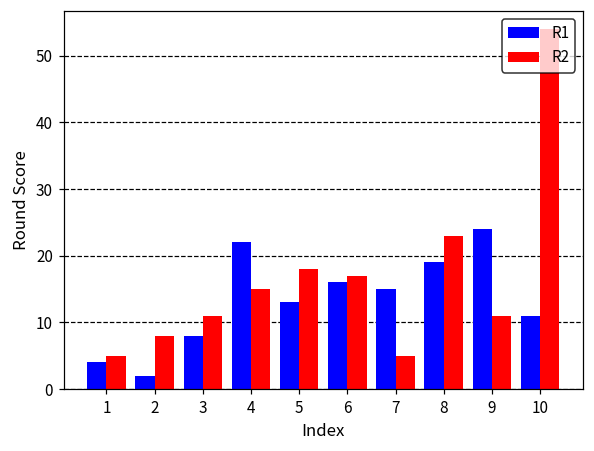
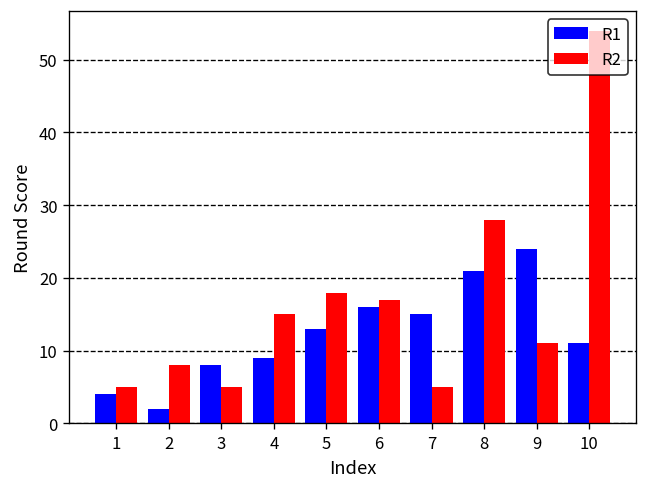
R2, 3: 11 -> 5
R1, 4: 22 -> 9
R1, 8: 19 -> 21
R2, 8: 23 -> 28
